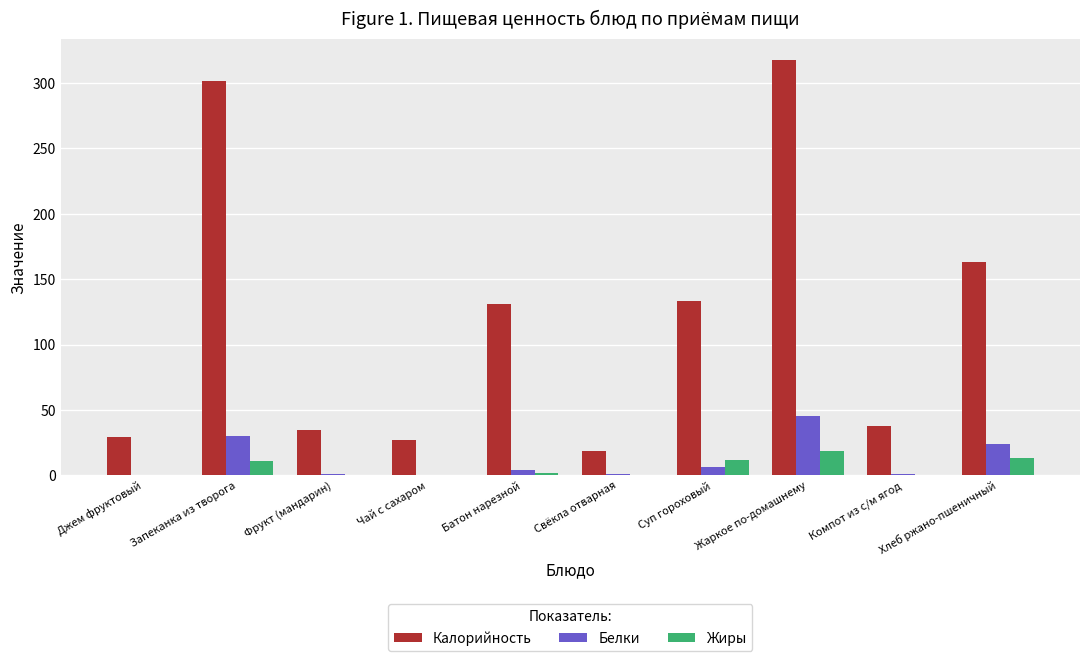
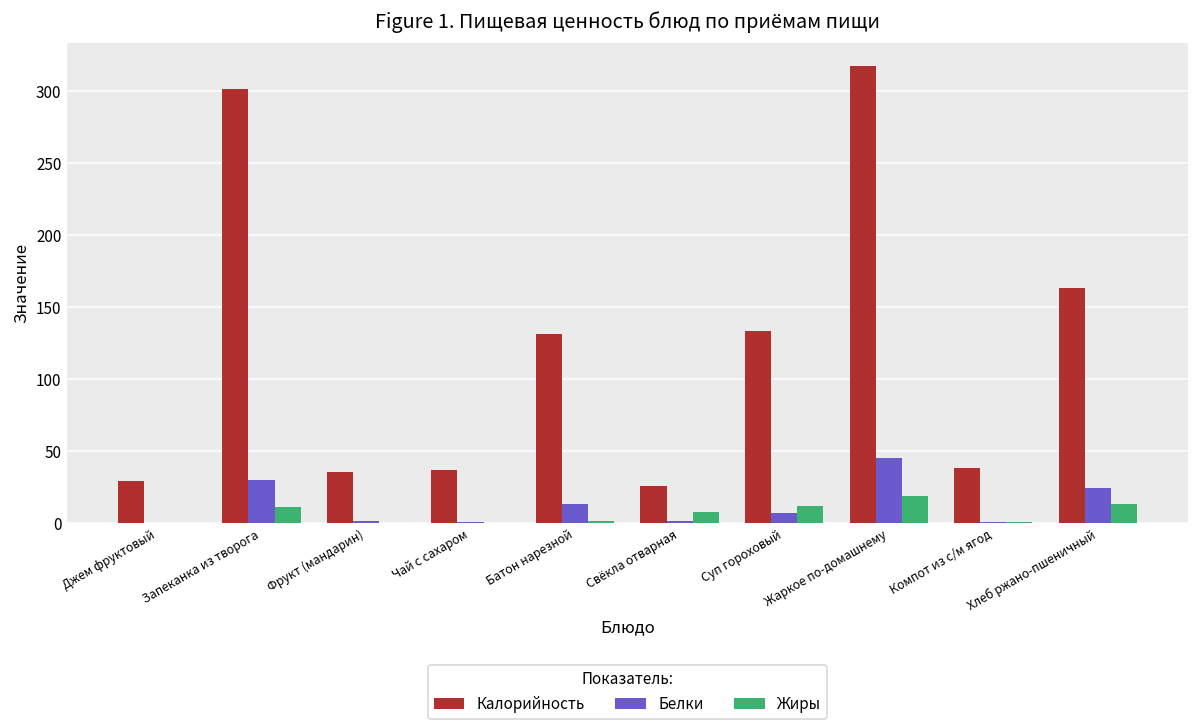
Калорийность, Чай с сахаром: 27 -> 37
Белки, Батон нарезной: 4 -> 13
Калорийность, Свёкла отварная: 19 -> 25
Жиры, Свёкла отварная: 0 -> 8
